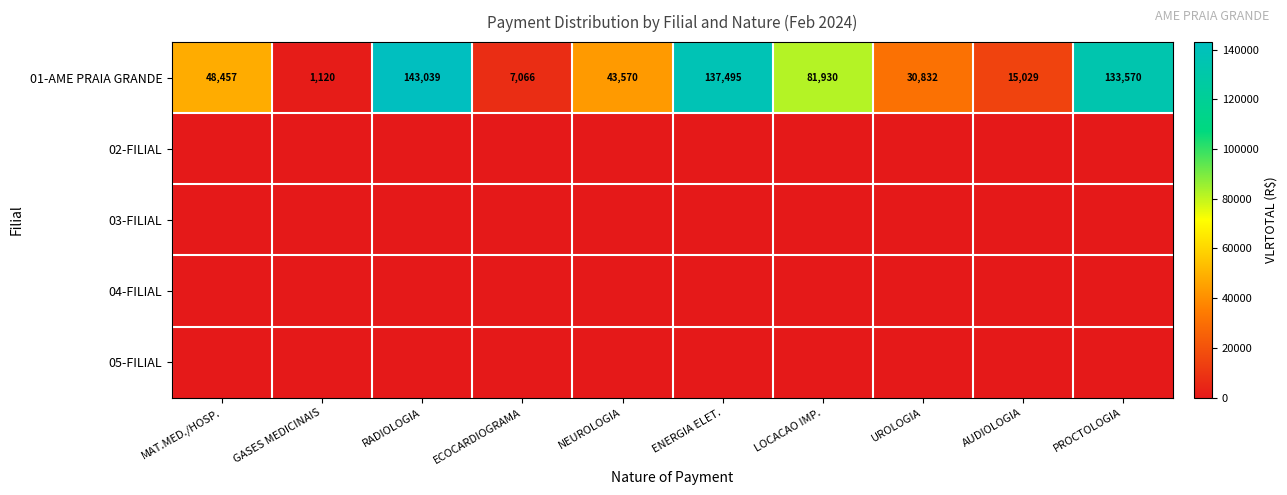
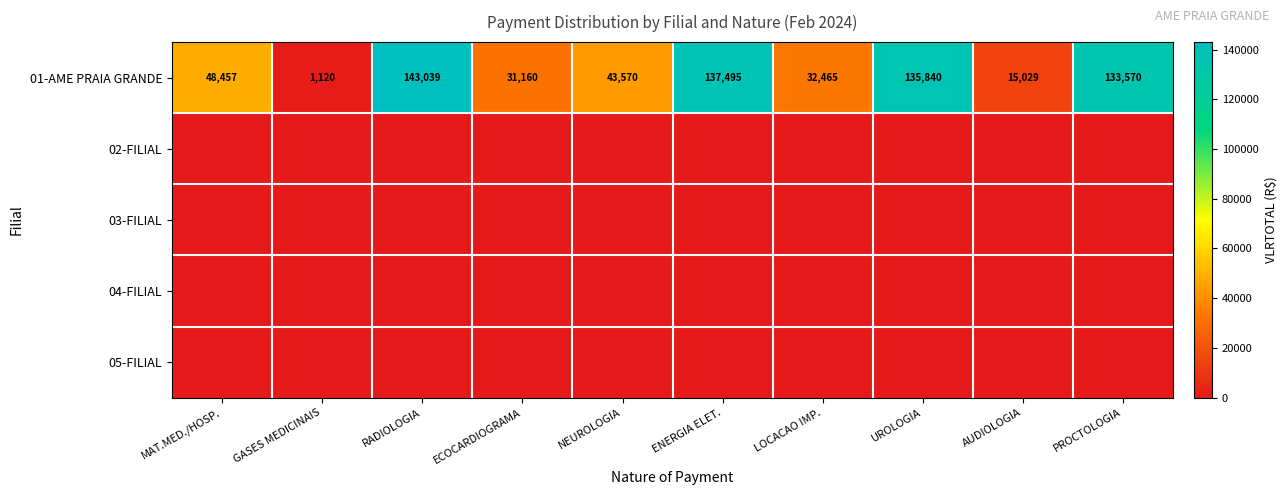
01-AME PRAIA GRANDE, ECOCARDIOGRAMA: 7,066 -> 31,160
01-AME PRAIA GRANDE, LOCACAO IMP.: 81,930 -> 32,465
01-AME PRAIA GRANDE, UROLOGIA: 30,832 -> 135,840
